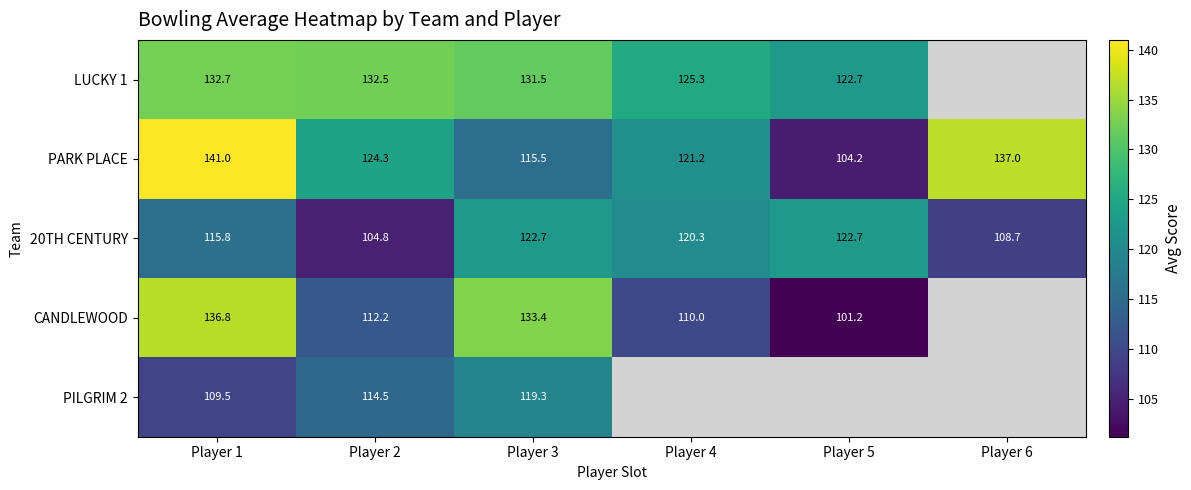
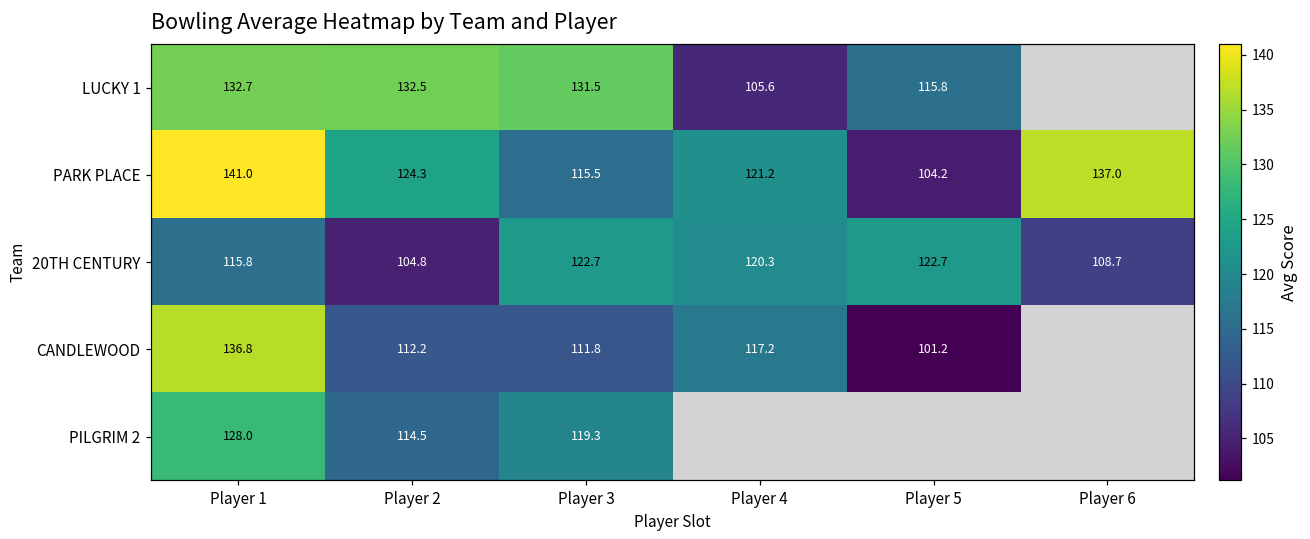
LUCKY 1, Player 4: 125.3 -> 105.6
LUCKY 1, Player 5: 122.7 -> 115.8
CANDLEWOOD, Player 3: 133.4 -> 111.8
CANDLEWOOD, Player 4: 110.0 -> 117.2
PILGRIM 2, Player 1: 109.5 -> 128.0
